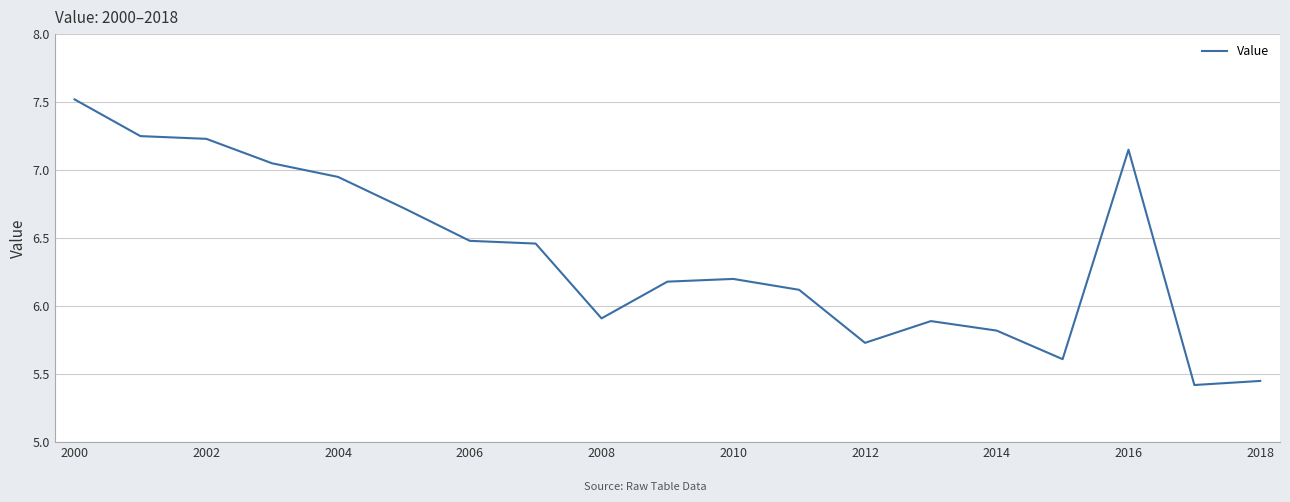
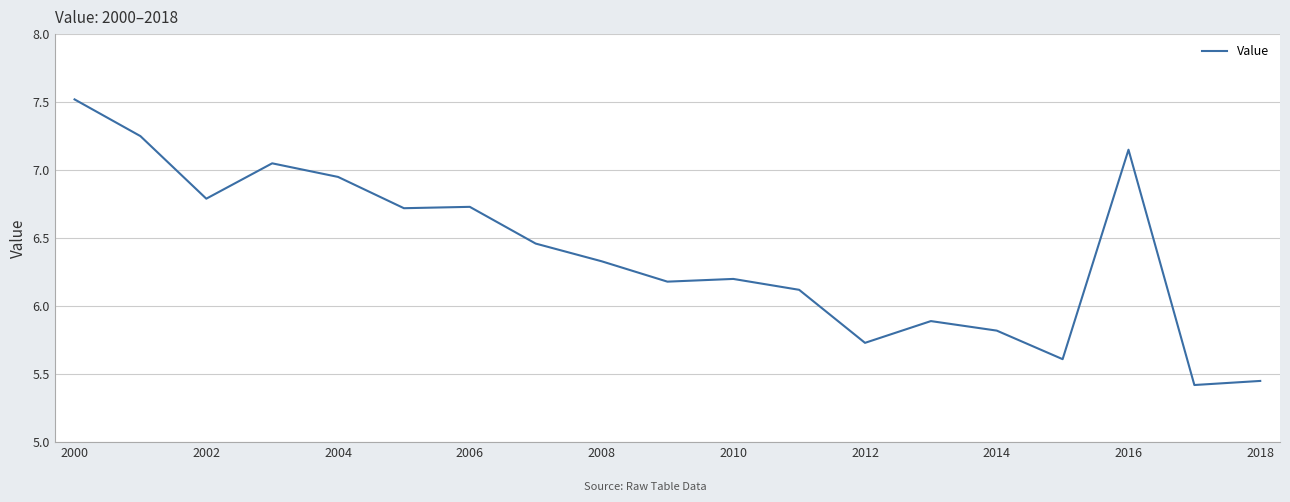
2002: 7.23 -> 6.79
2006: 6.48 -> 6.73
2008: 5.91 -> 6.33
